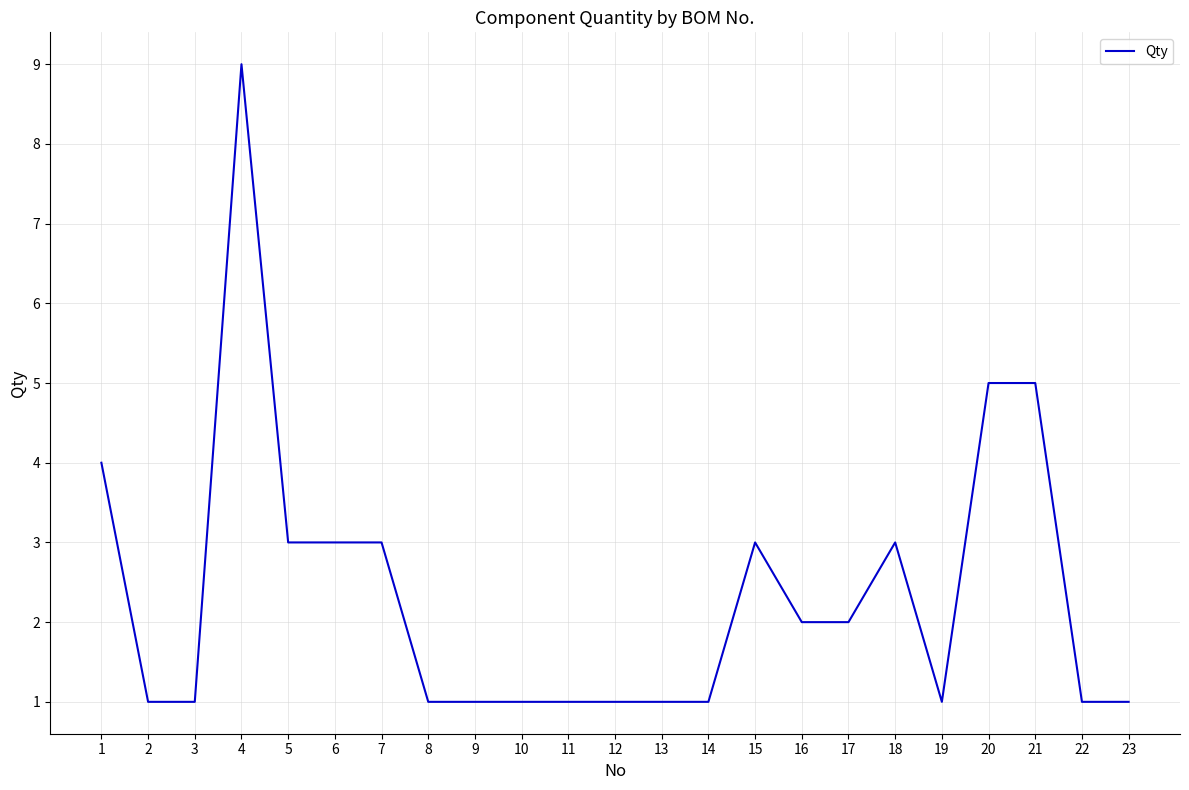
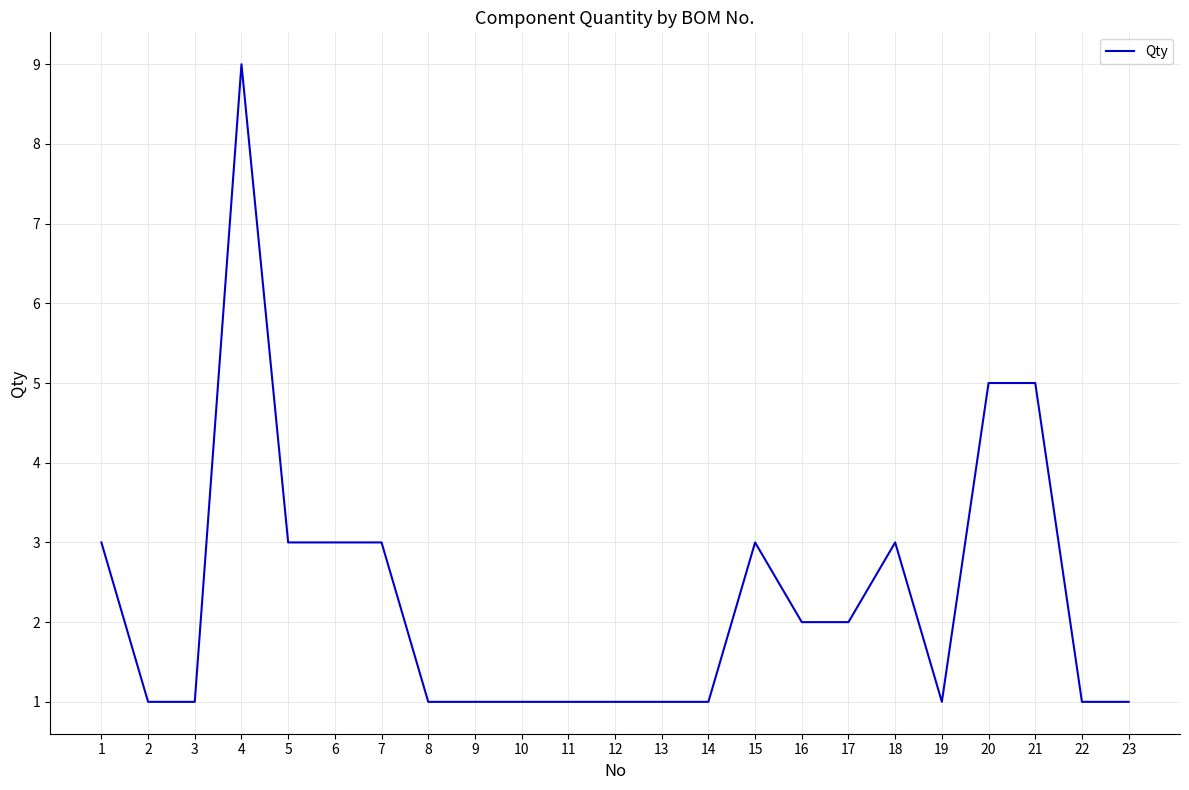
1: 4 -> 3
